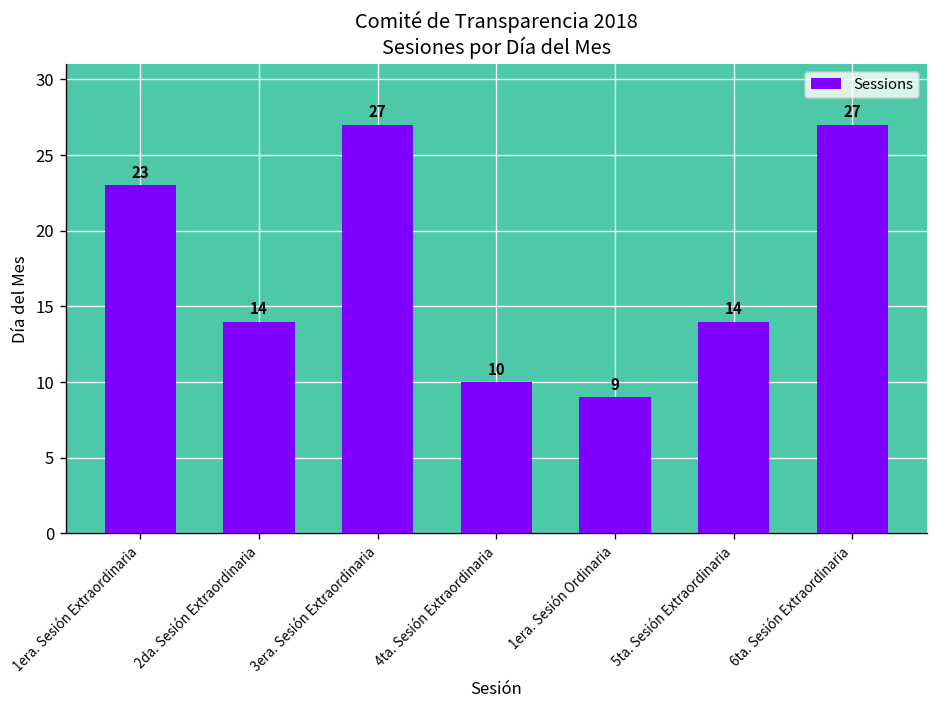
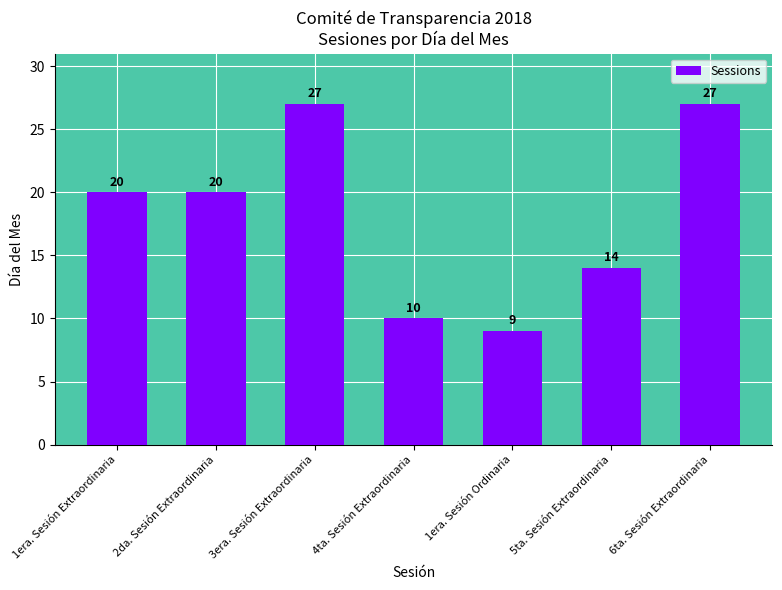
1era. Sesión Extraordinaria: 23 -> 20
2da. Sesión Extraordinaria: 14 -> 20
